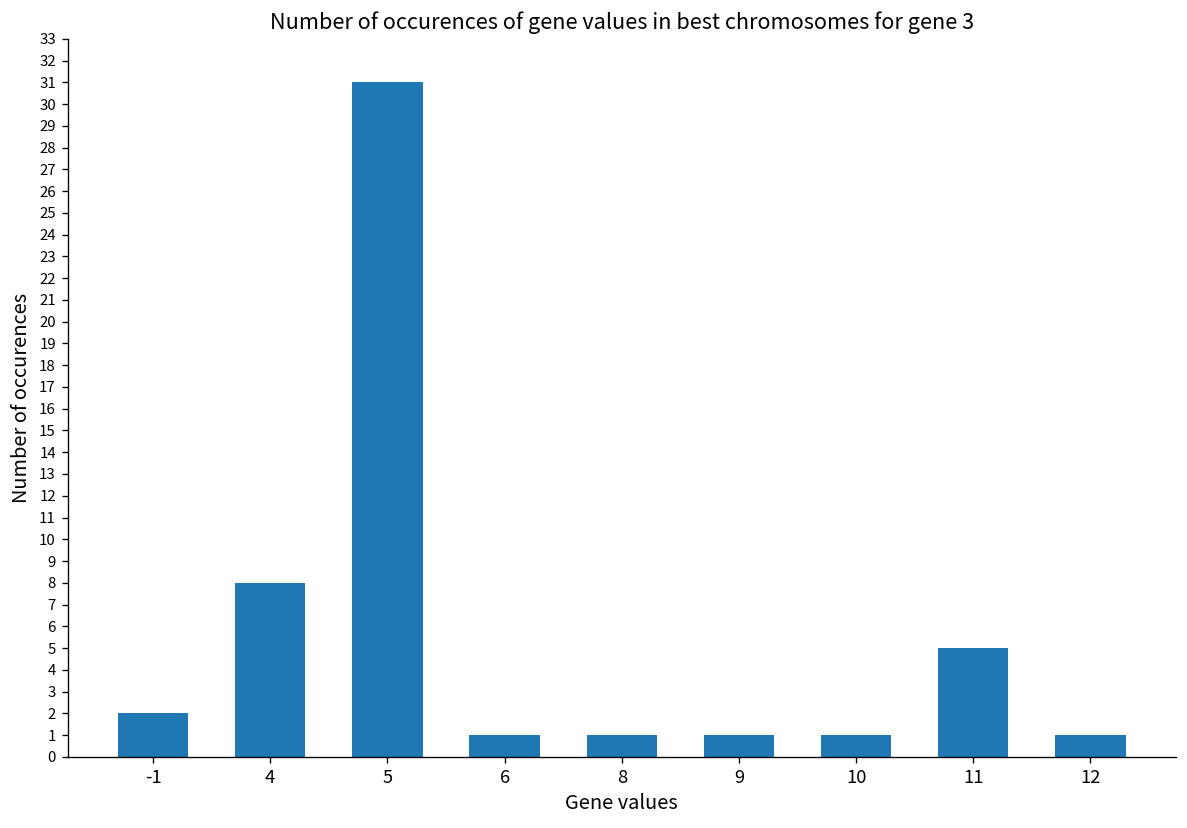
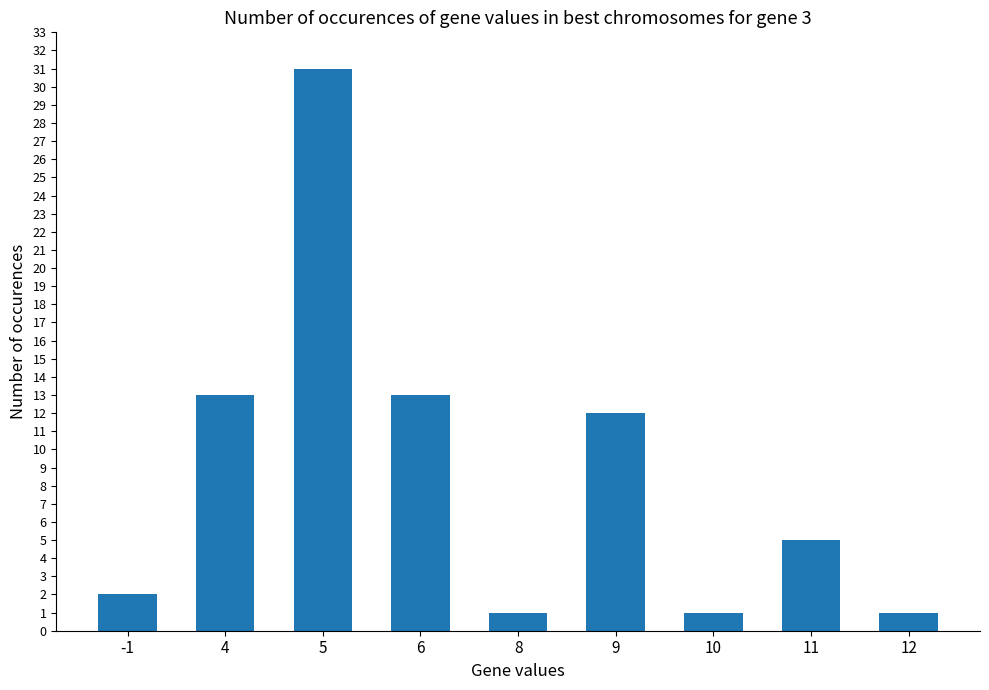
4: 8 -> 13
6: 1 -> 13
9: 1 -> 12
